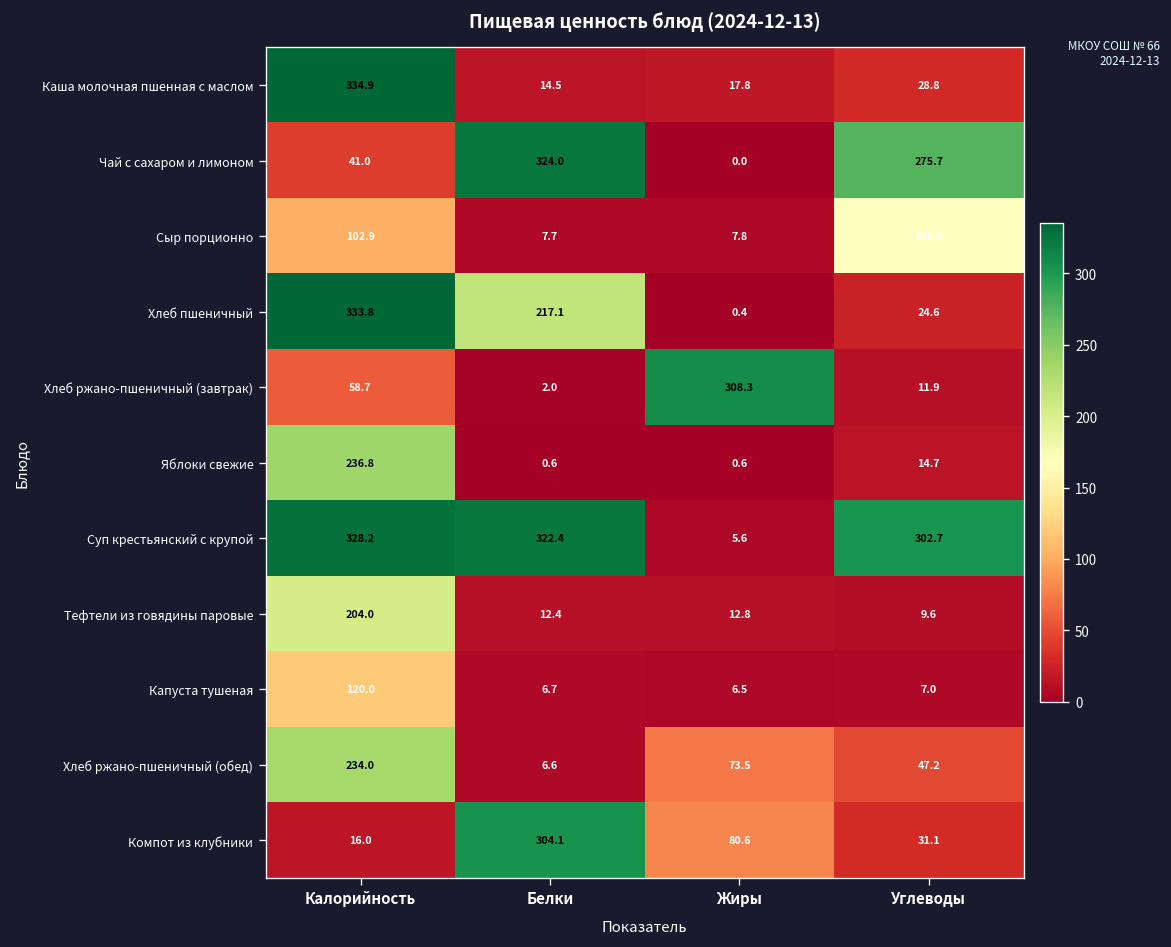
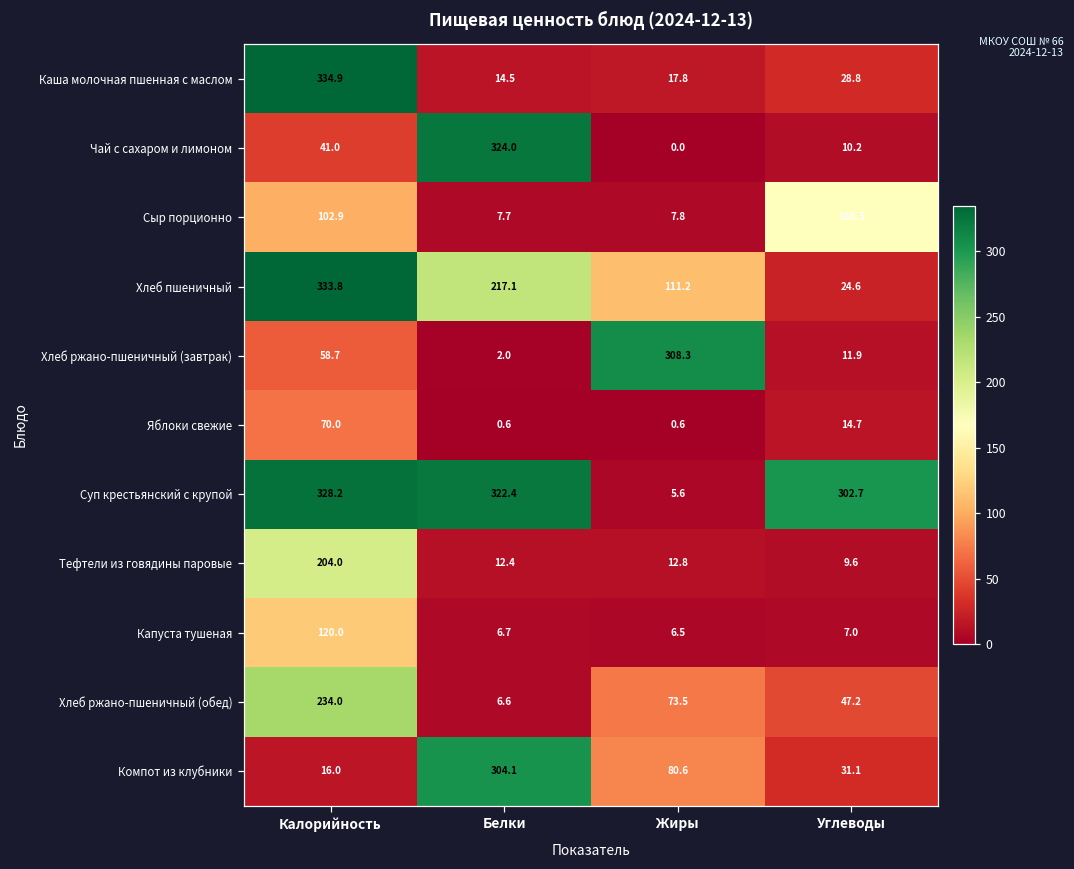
Чай с сахаром и лимоном, Углеводы: 275.7 -> 10.2
Хлеб пшеничный, Жиры: 0.4 -> 111.2
Яблоки свежие, Калорийность: 236.8 -> 70.0
